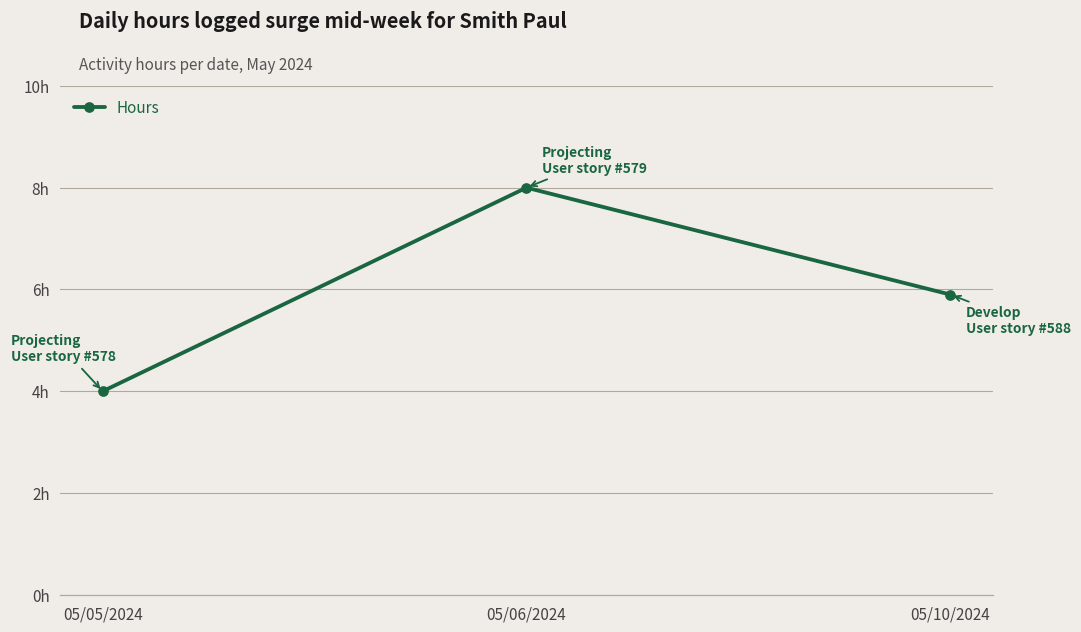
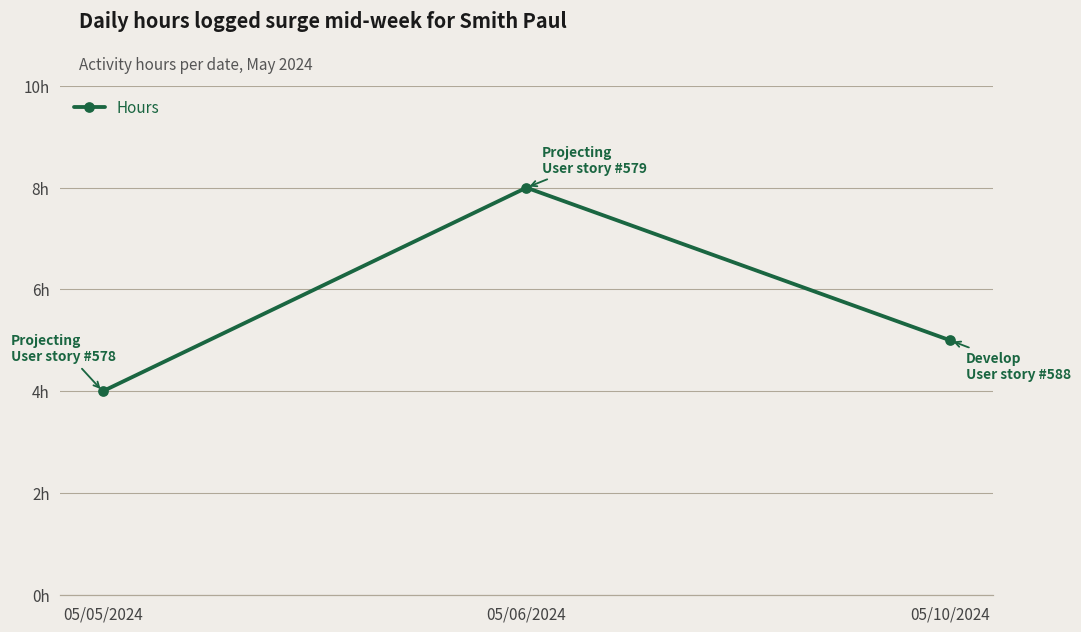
05/10/2024: 5.9h -> 5.0h
